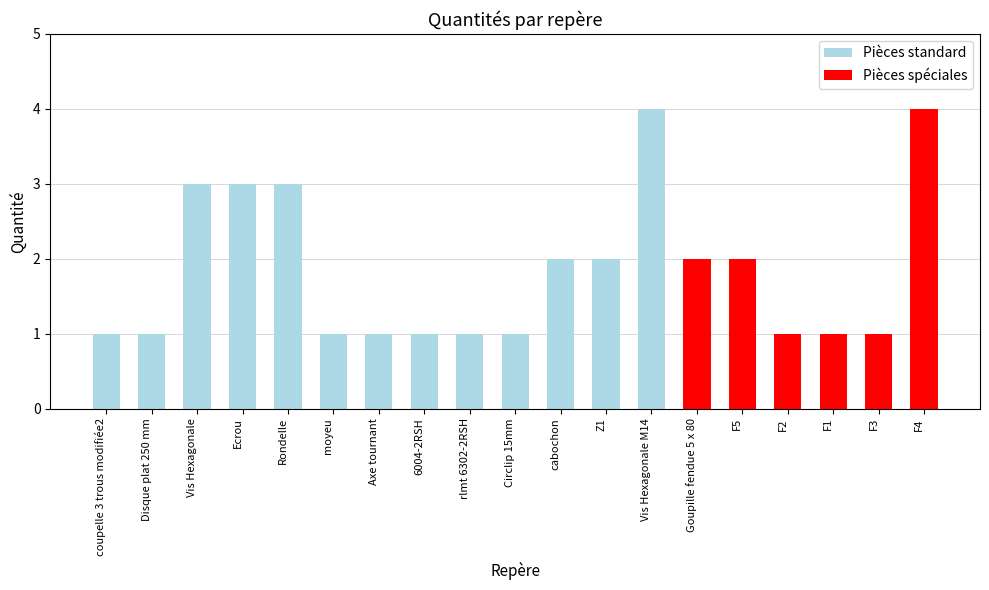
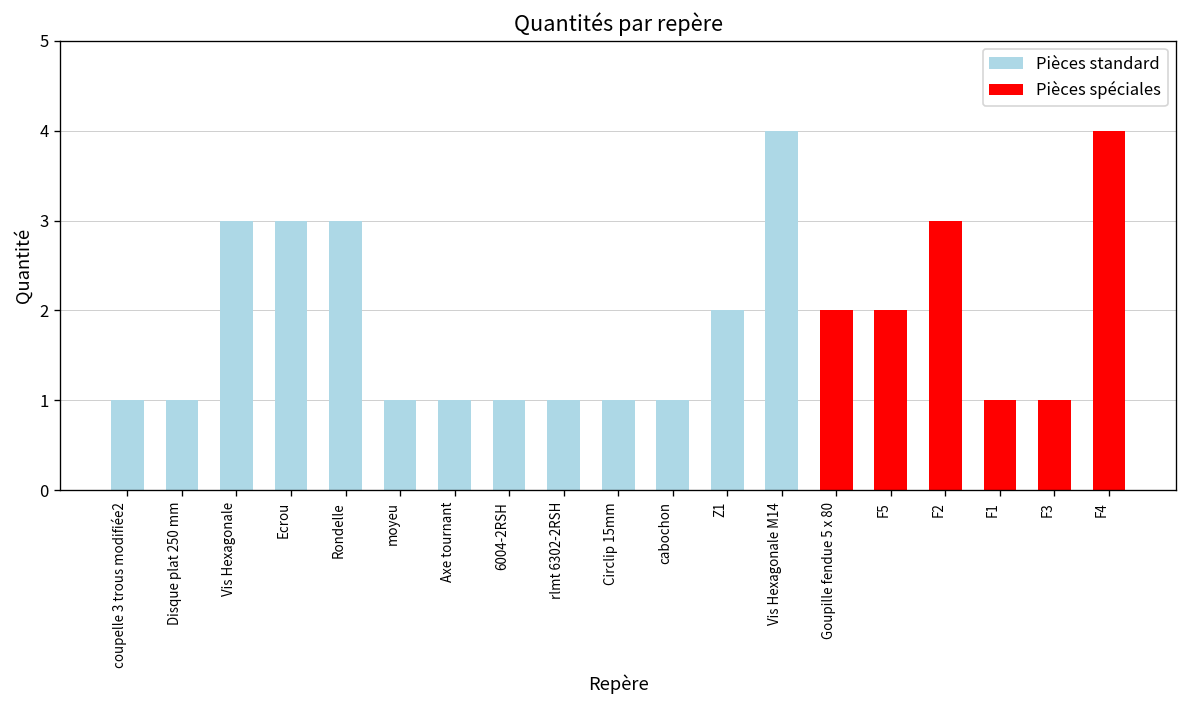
cabochon: 2 -> 1
F2: 1 -> 3
